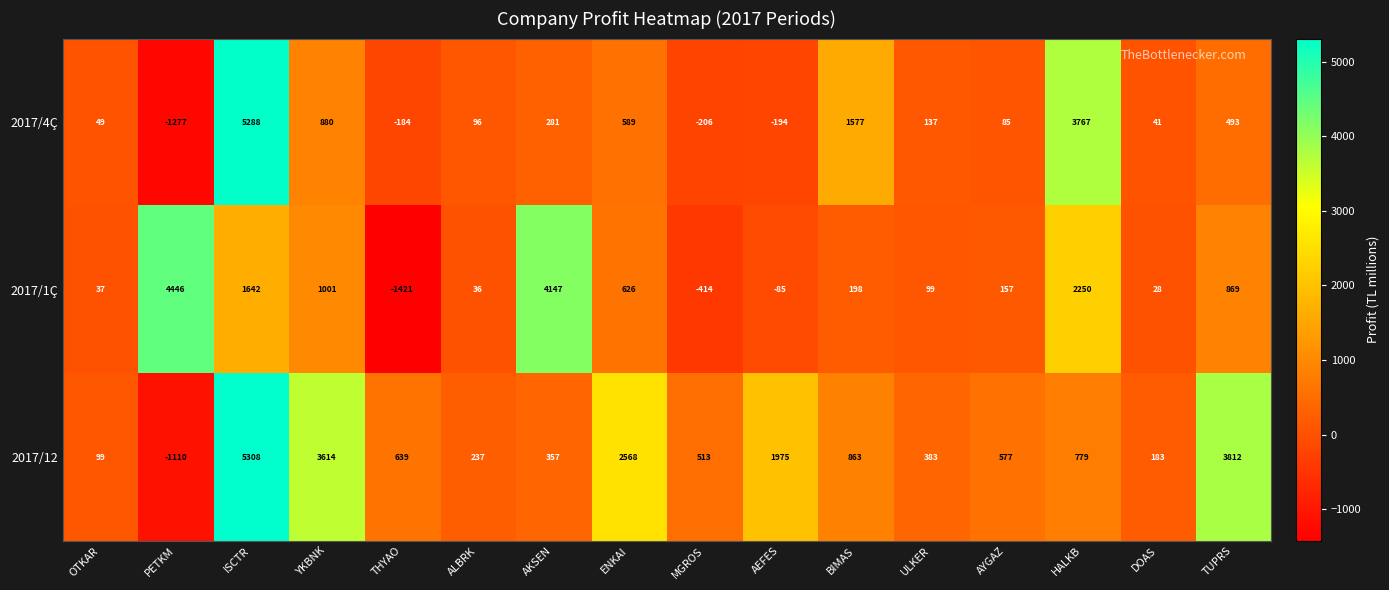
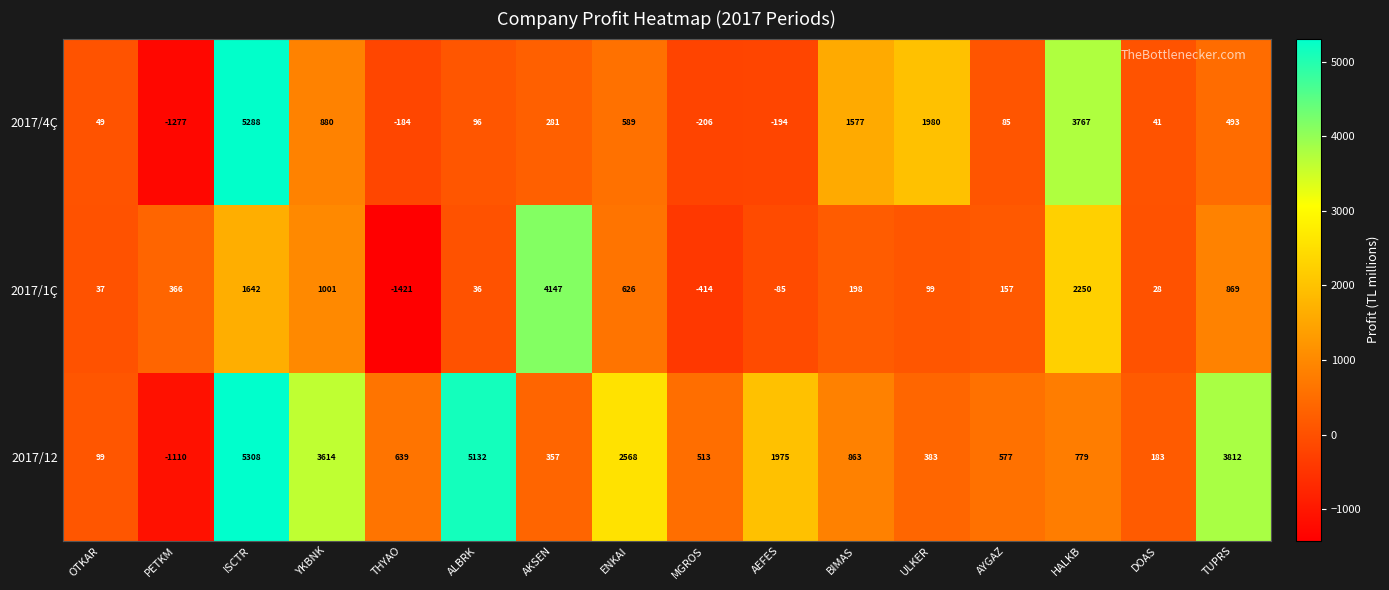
2017/4Ç, ULKER: 137 -> 1980
2017/1Ç, PETKM: 4446 -> 366
2017/12, ALBRK: 237 -> 5132
